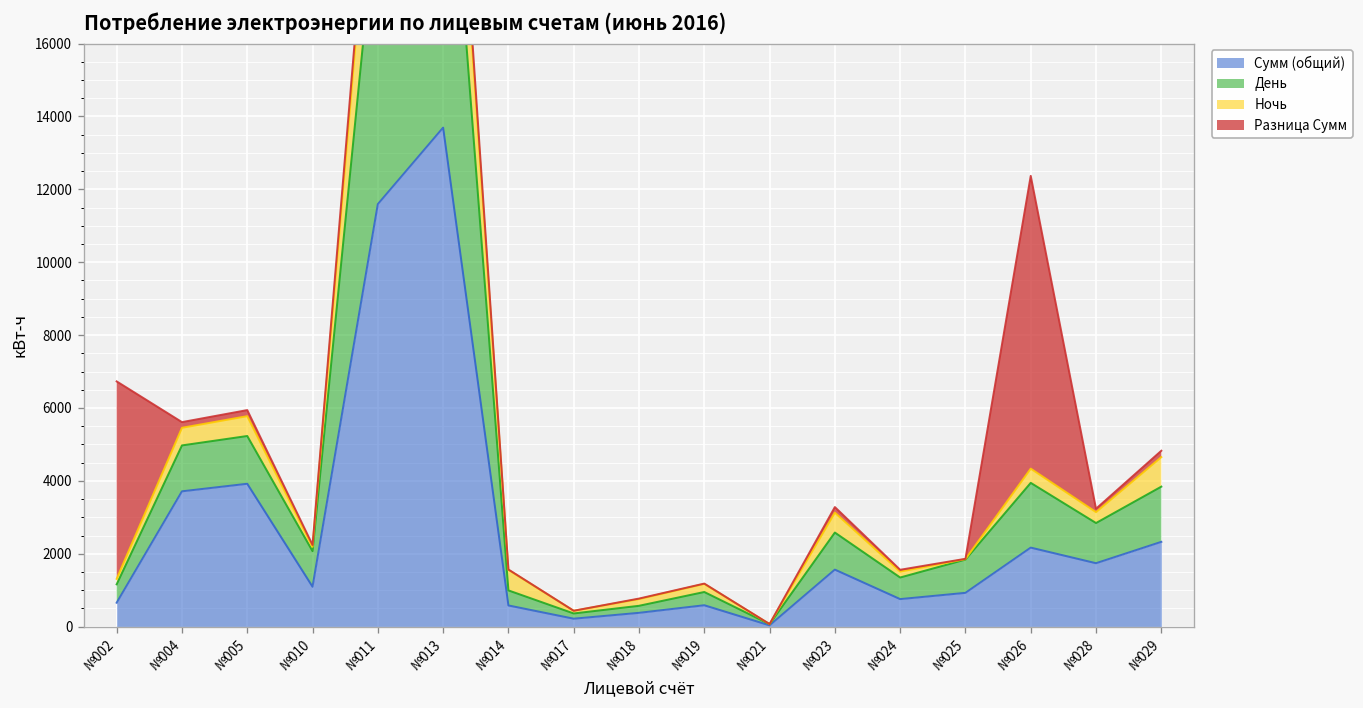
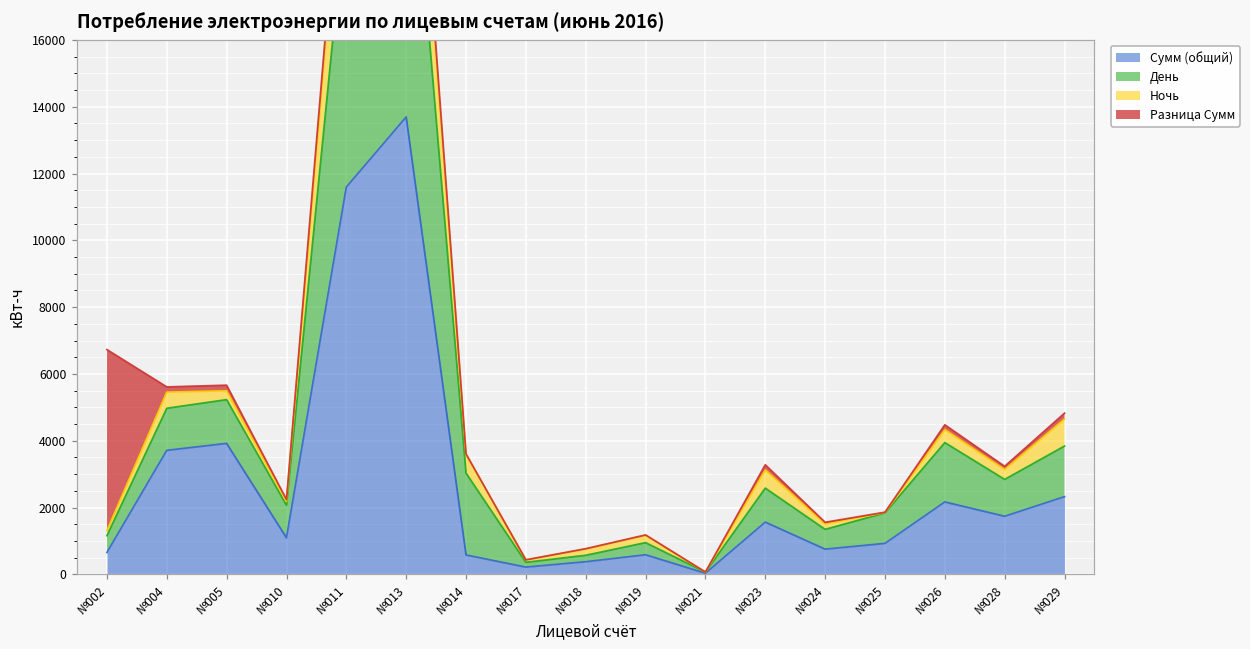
Ночь, №005: 500 -> 300
День, №014: 400 -> 2500
Разница Сумм, №026: 8000 -> 100
